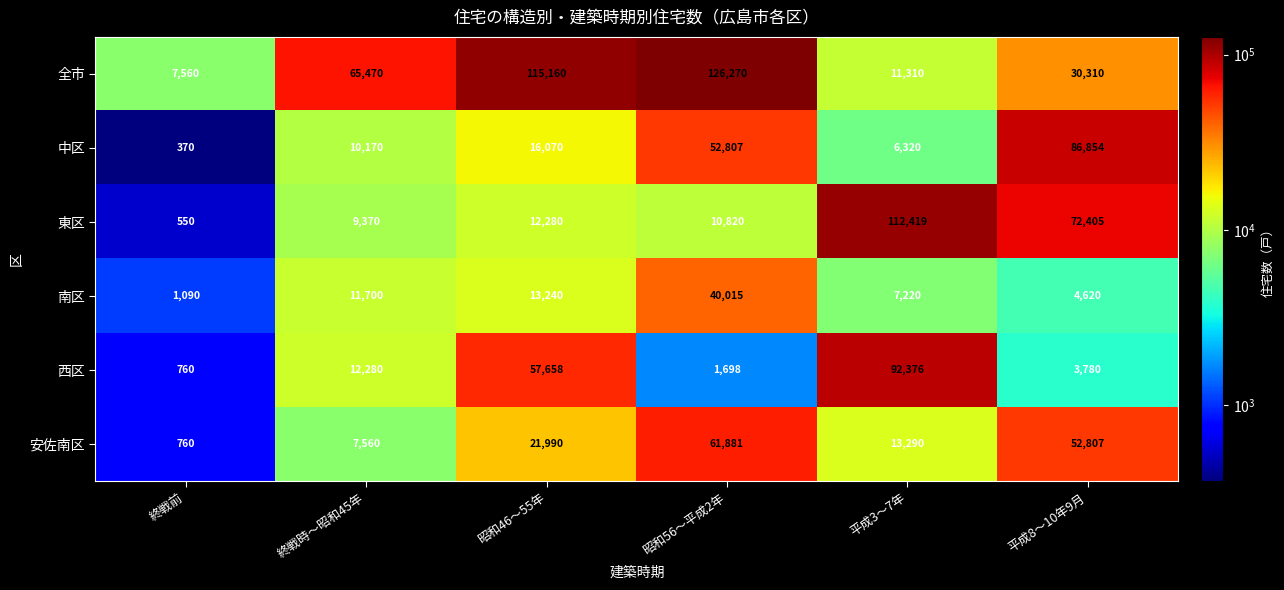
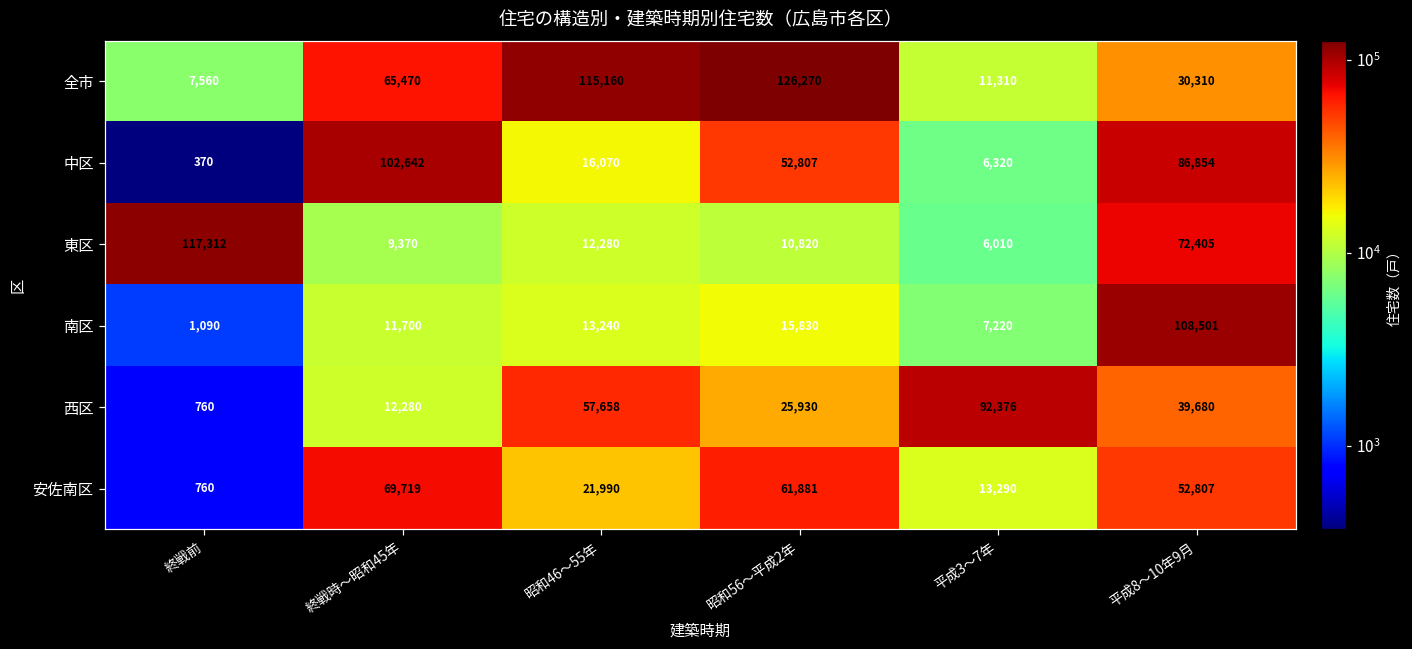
中区, 終戦時〜昭和45年: 10,170 -> 102,642
東区, 終戦前: 550 -> 117,312
東区, 平成3〜7年: 112,419 -> 6,010
南区, 昭和56〜平成2年: 40,015 -> 15,830
南区, 平成8〜10年9月: 4,620 -> 108,501
西区, 昭和56〜平成2年: 1,698 -> 25,930
西区, 平成8〜10年9月: 3,780 -> 39,680
安佐南区, 終戦時〜昭和45年: 7,560 -> 69,719
